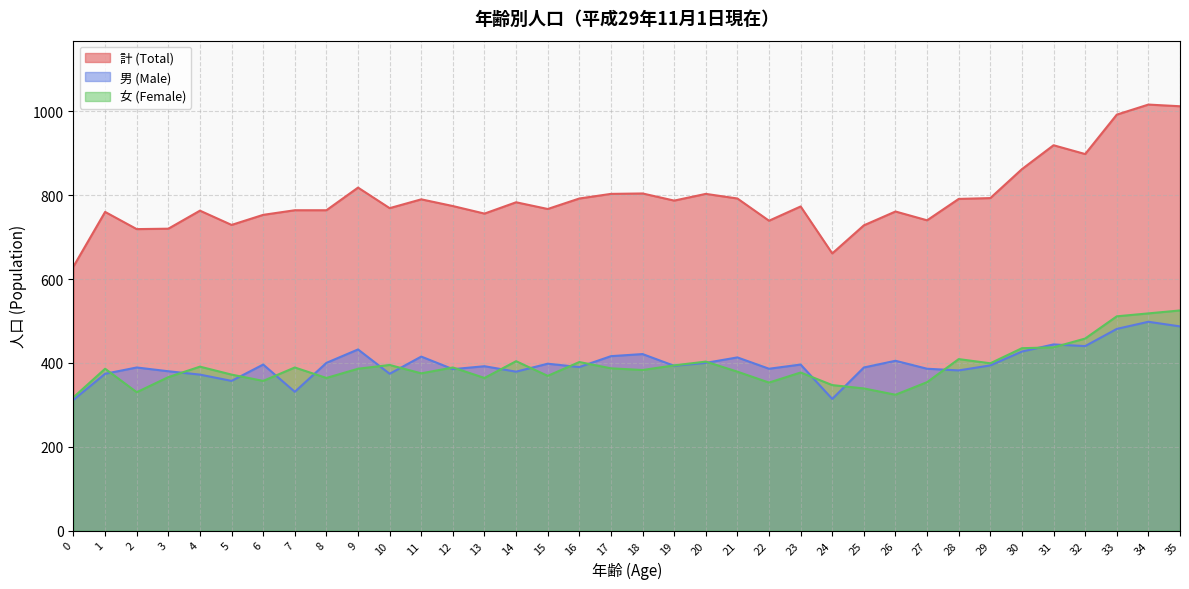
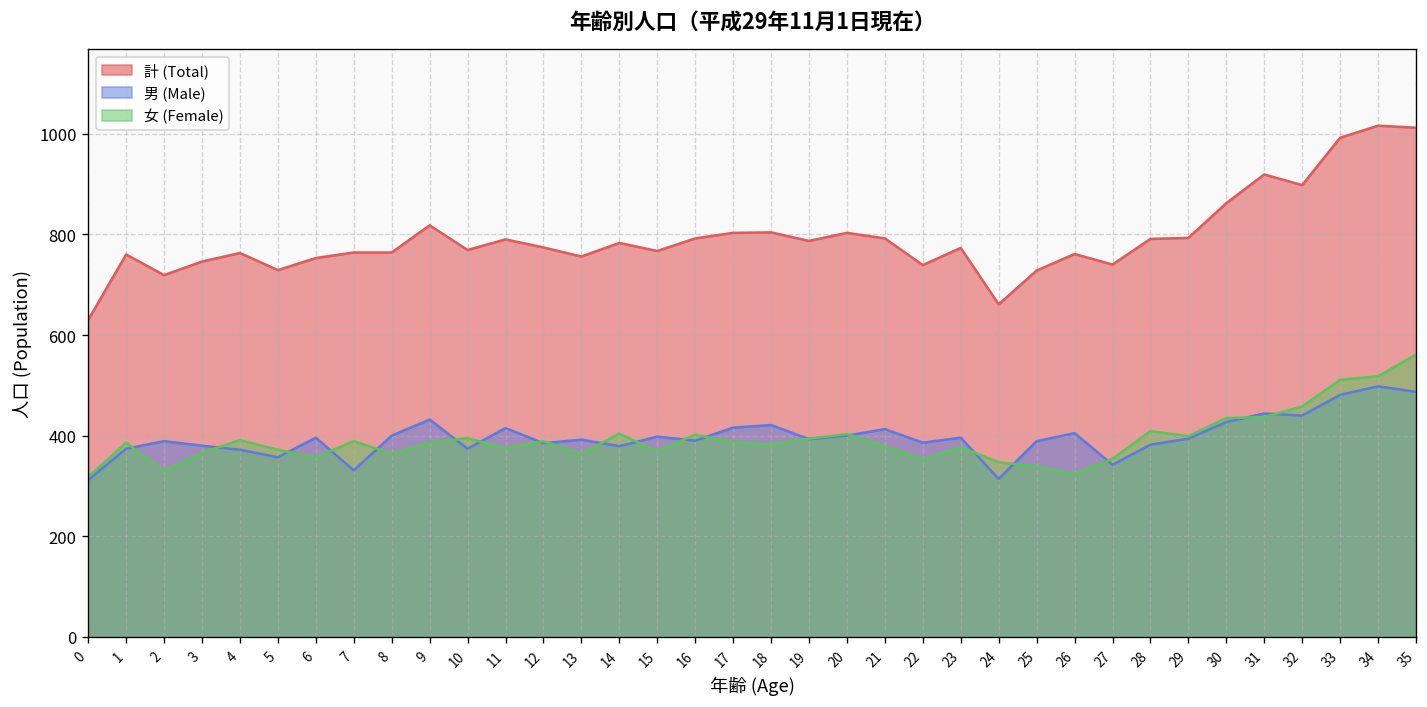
計 (Total), 3: 720 -> 750
男 (Male), 27: 390 -> 340
女 (Female), 35: 530 -> 560
